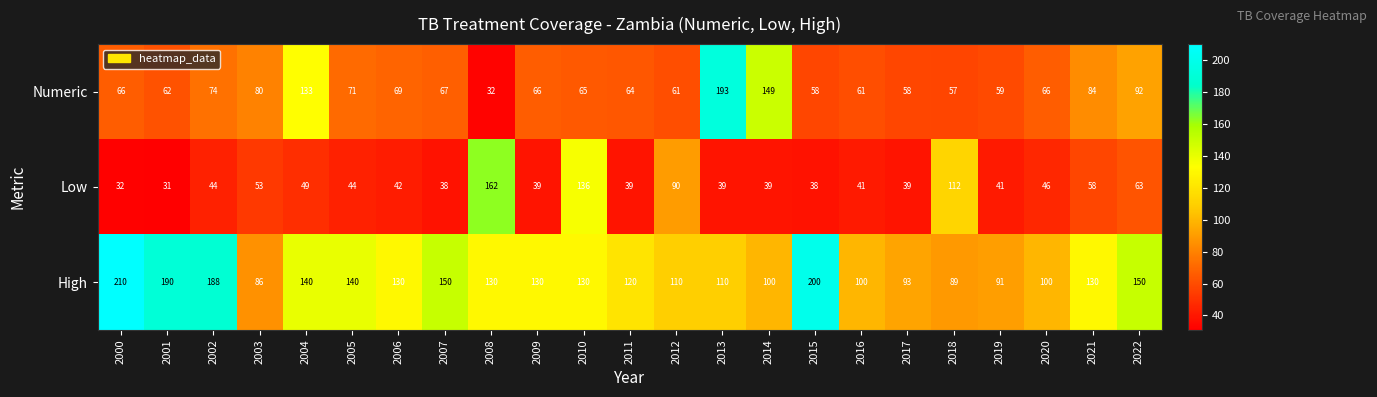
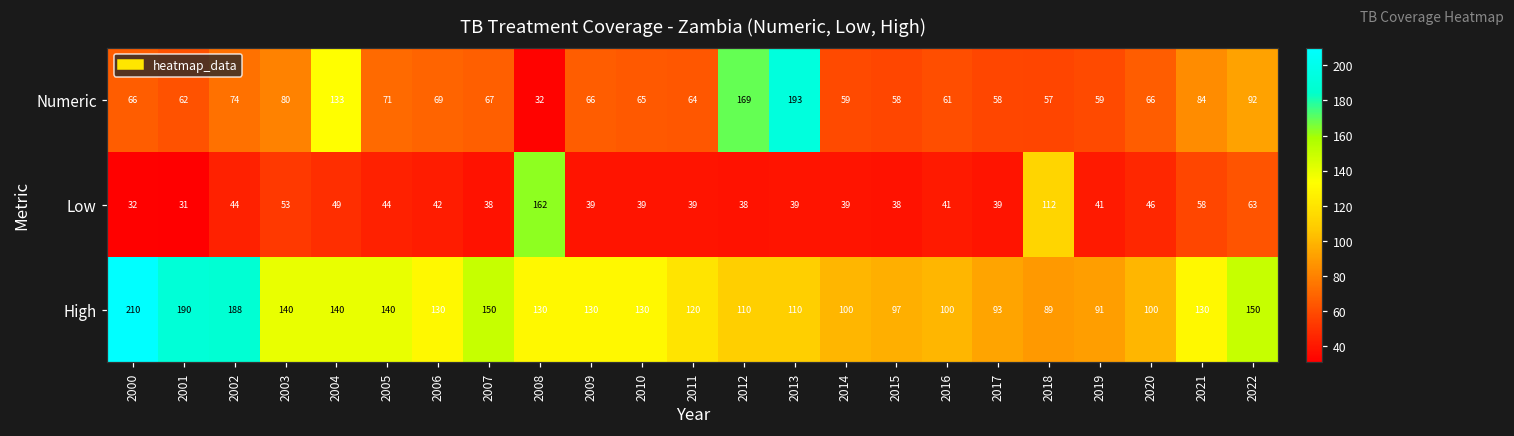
Numeric, 2012: 61 -> 169
Numeric, 2014: 149 -> 59
Low, 2010: 136 -> 39
Low, 2012: 90 -> 38
High, 2003: 86 -> 140
High, 2015: 200 -> 97
